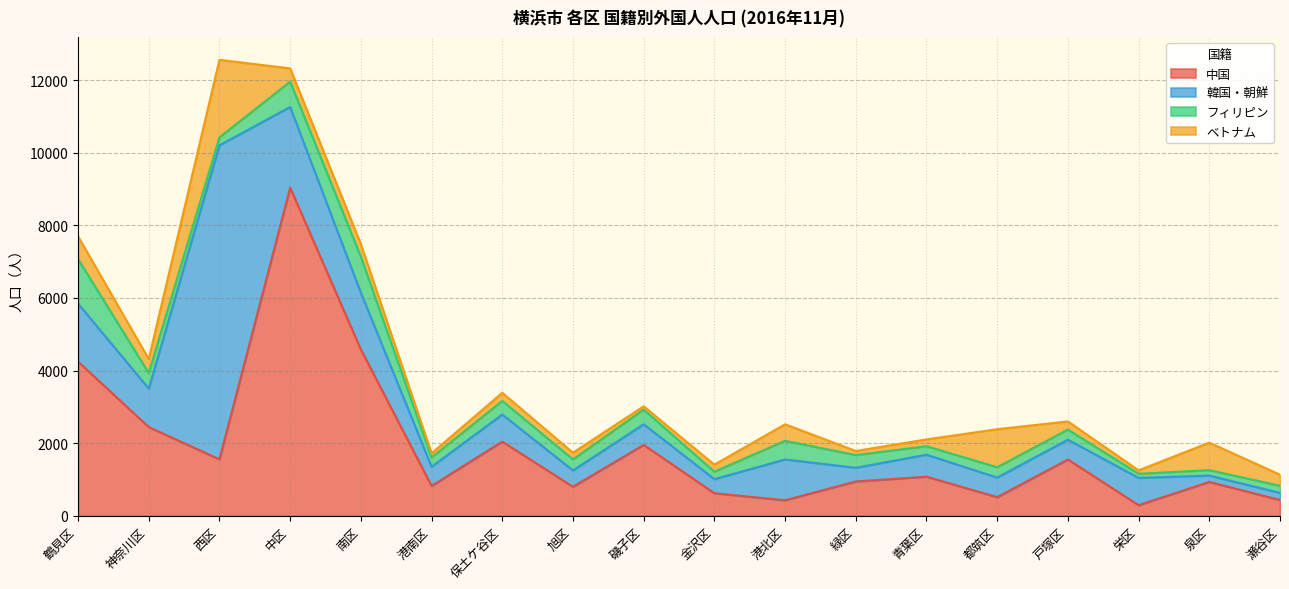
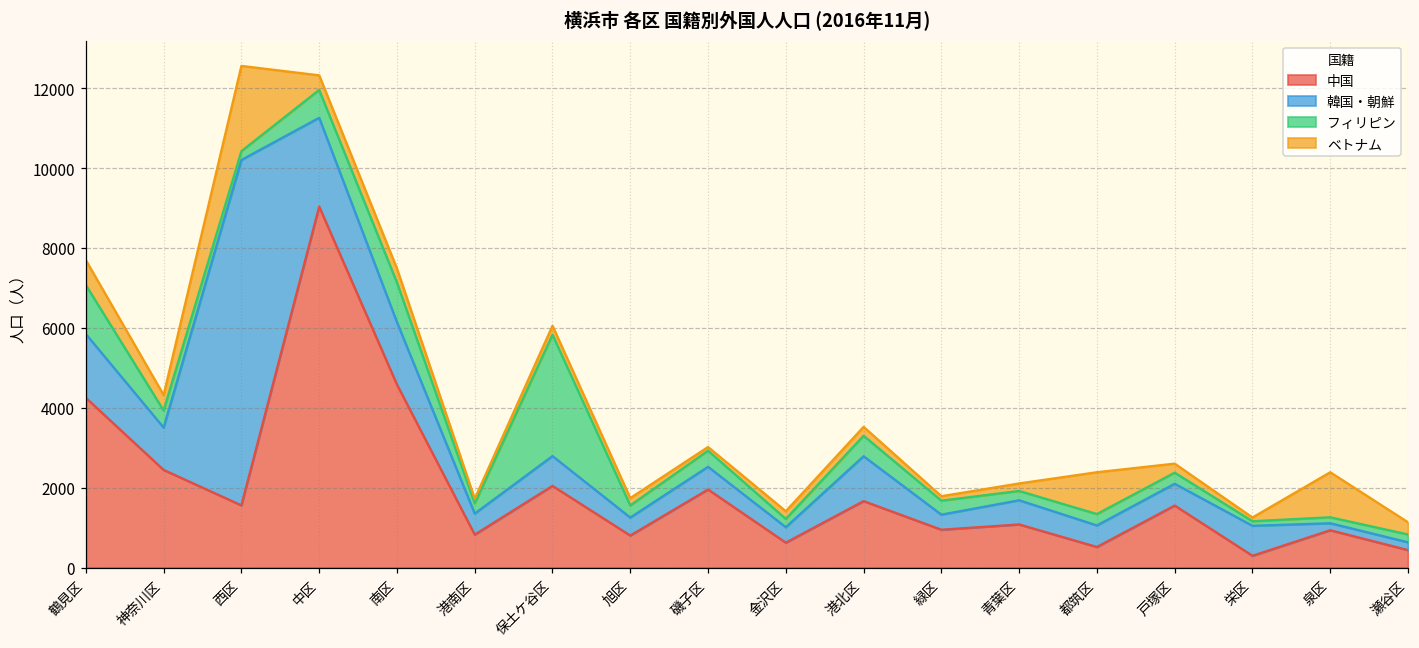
フィリピン, 保土ケ谷区: 400 -> 3000
中国, 港北区: 400 -> 1700
ベトナム, 港北区: 500 -> 200
ベトナム, 泉区: 800 -> 1100
